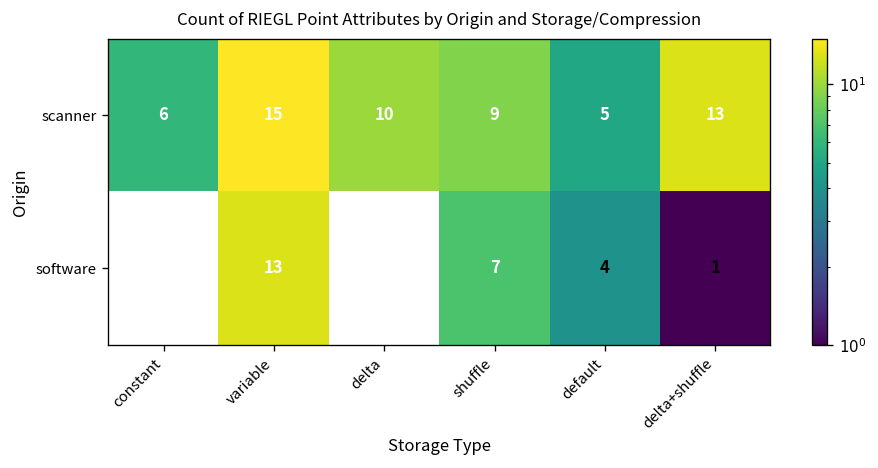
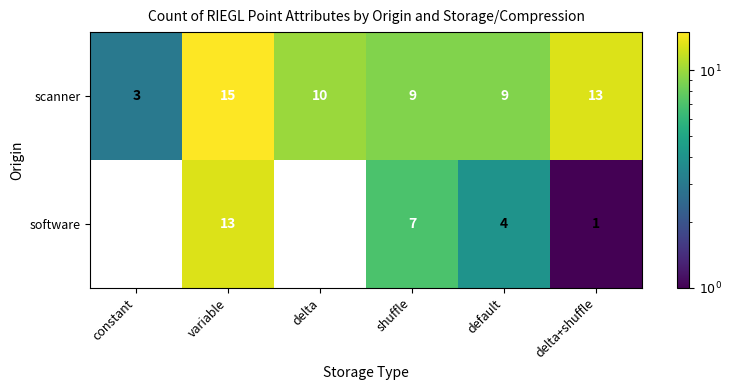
scanner, constant: 6 -> 3
scanner, default: 5 -> 9
